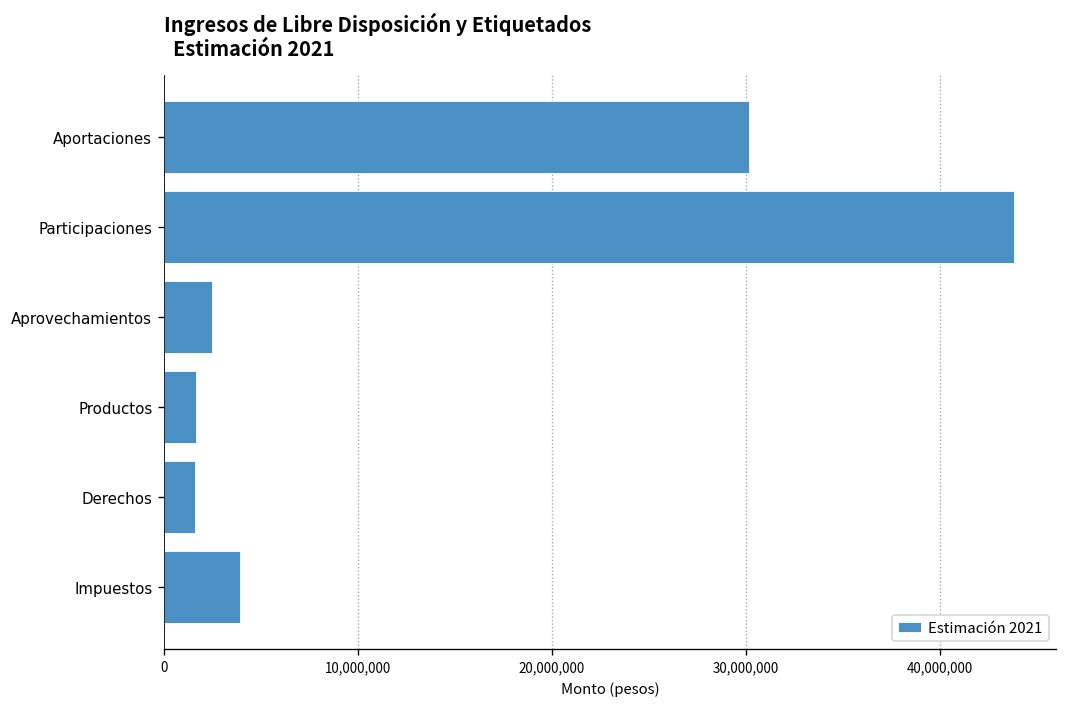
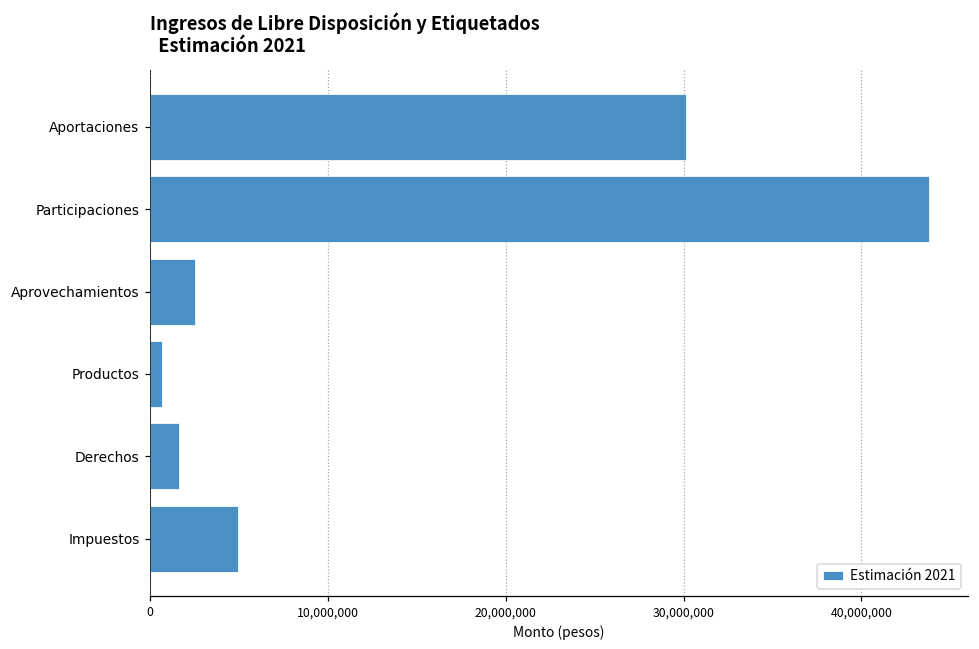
Productos: 1,600,000 -> 700,000
Impuestos: 3,900,000 -> 4,900,000
